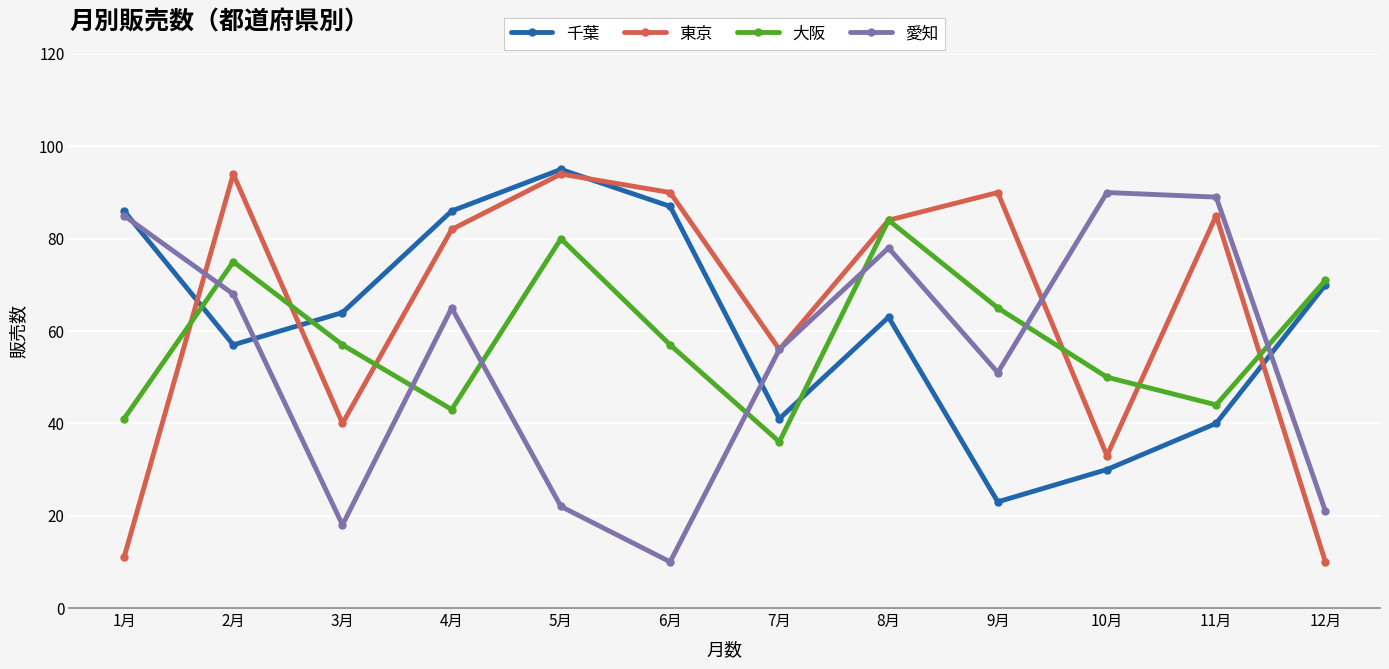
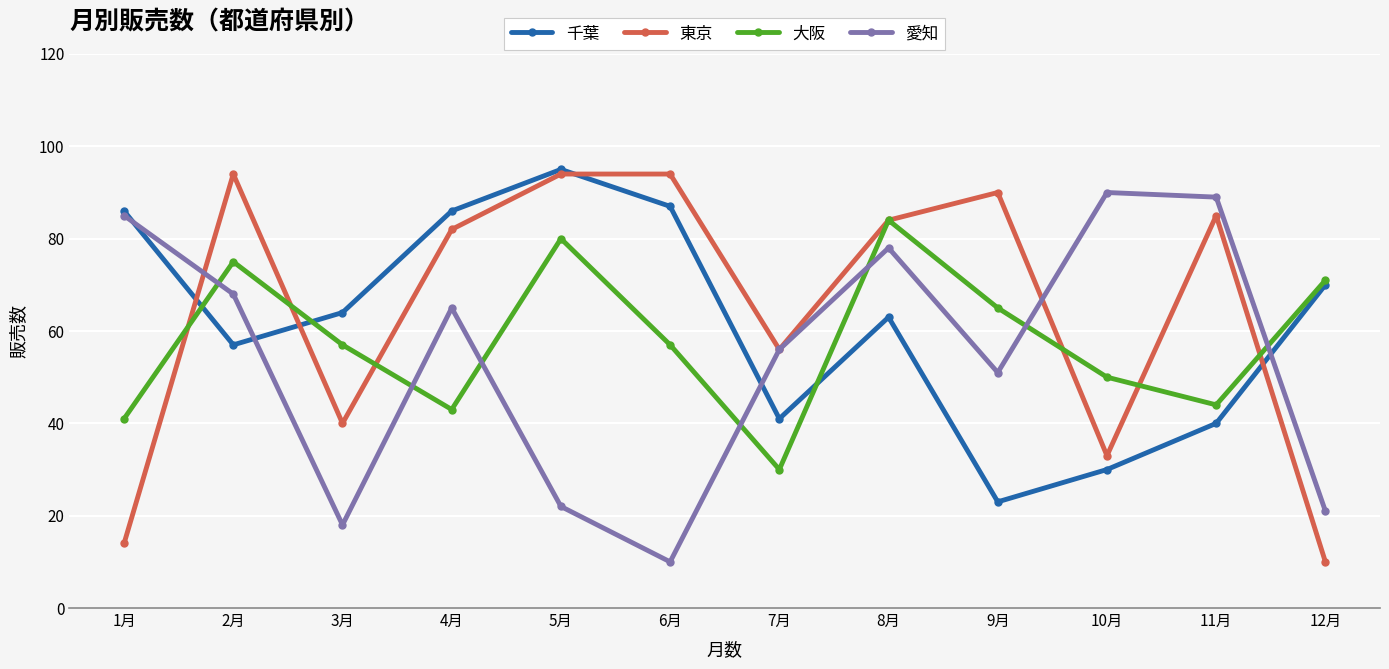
東京, 1月: 11 -> 14
東京, 6月: 90 -> 94
大阪, 7月: 36 -> 30
